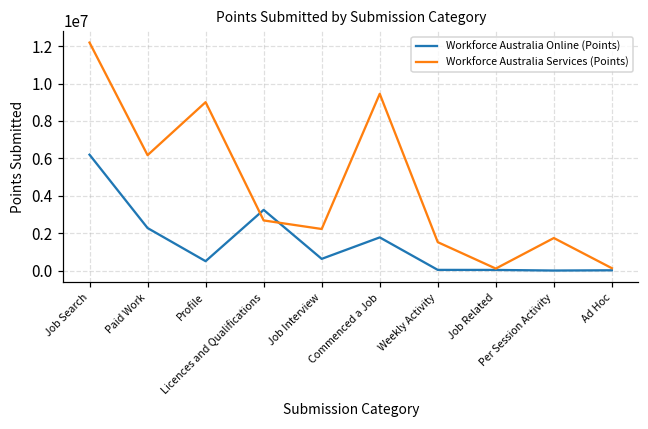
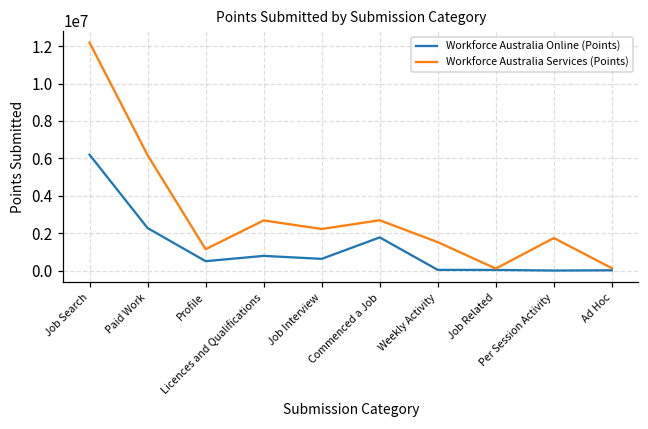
Workforce Australia Services (Points), Profile: 9000000 -> 1100000
Workforce Australia Online (Points), Licences and Qualifications: 3200000 -> 800000
Workforce Australia Services (Points), Commenced a Job: 9500000 -> 2700000
